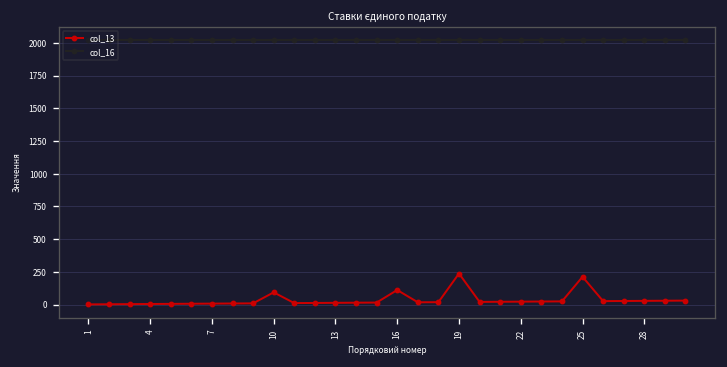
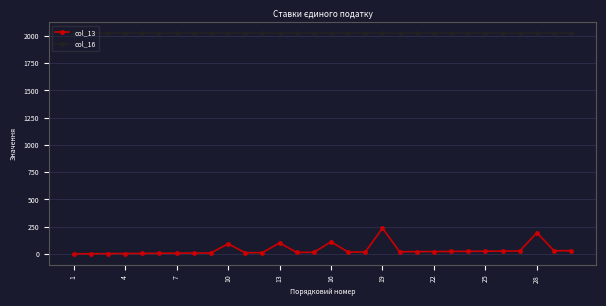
col_13, 13: 10 -> 100
col_13, 25: 210 -> 30
col_13, 28: 30 -> 200
